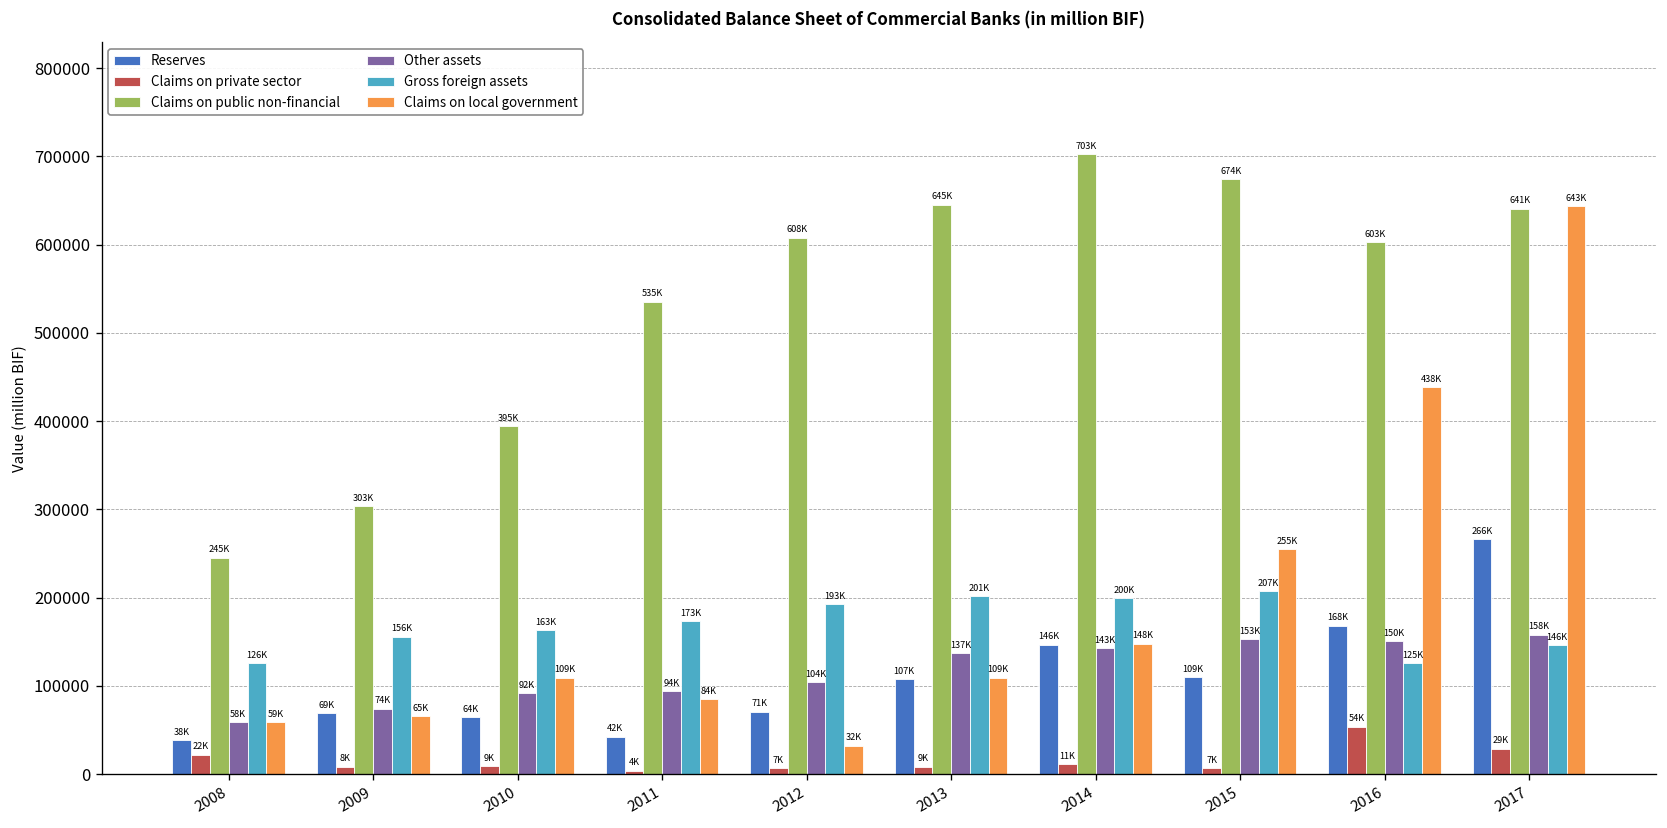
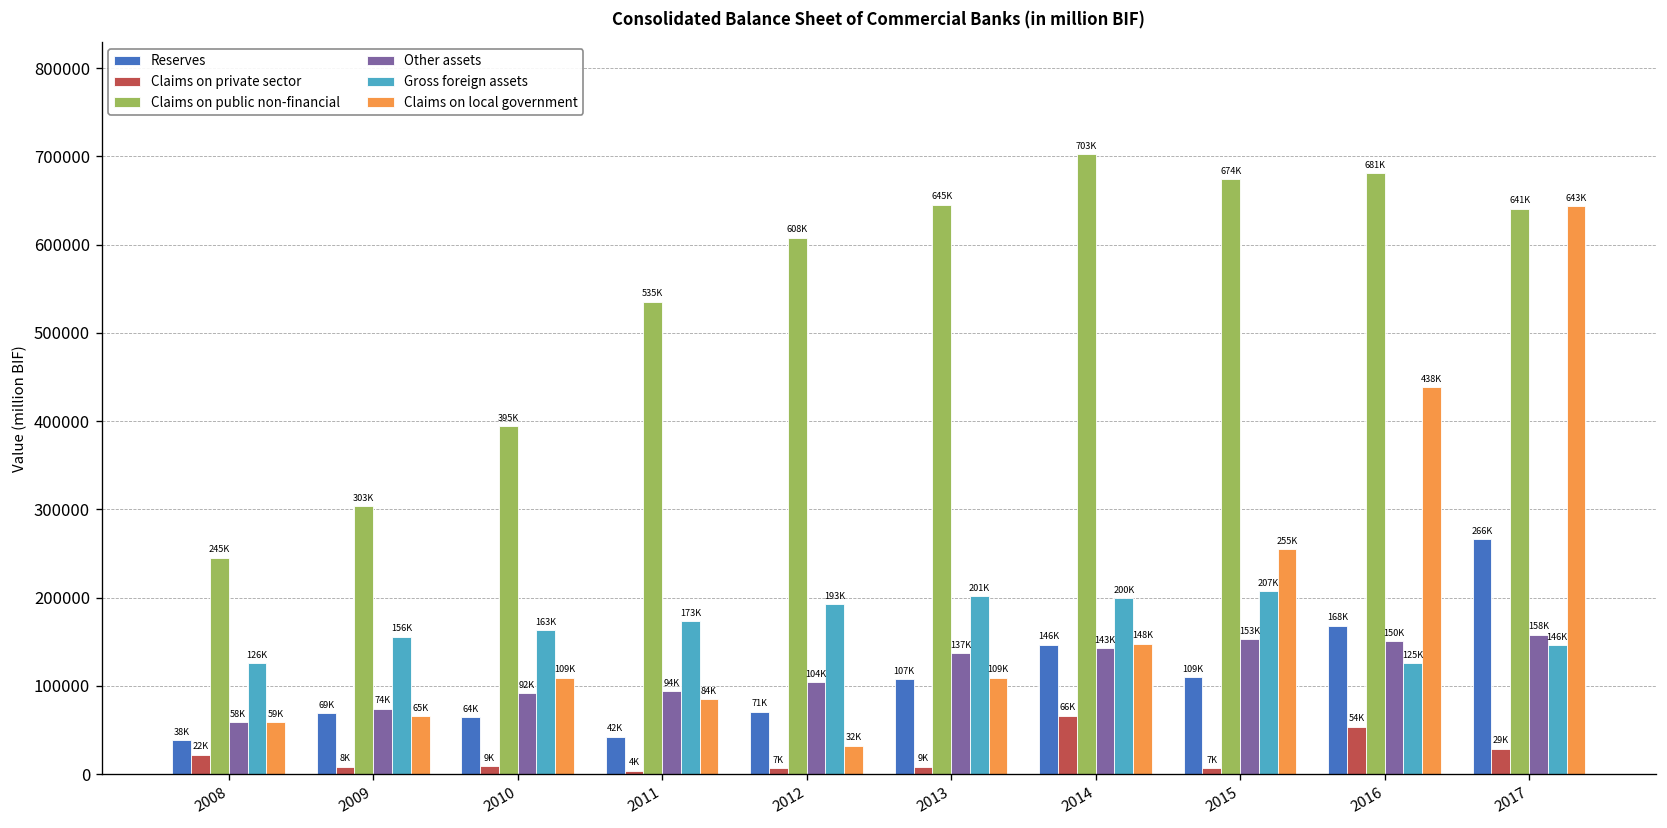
Claims on private sector, 2014: 11K -> 66K
Claims on public non-financial, 2016: 603K -> 681K
